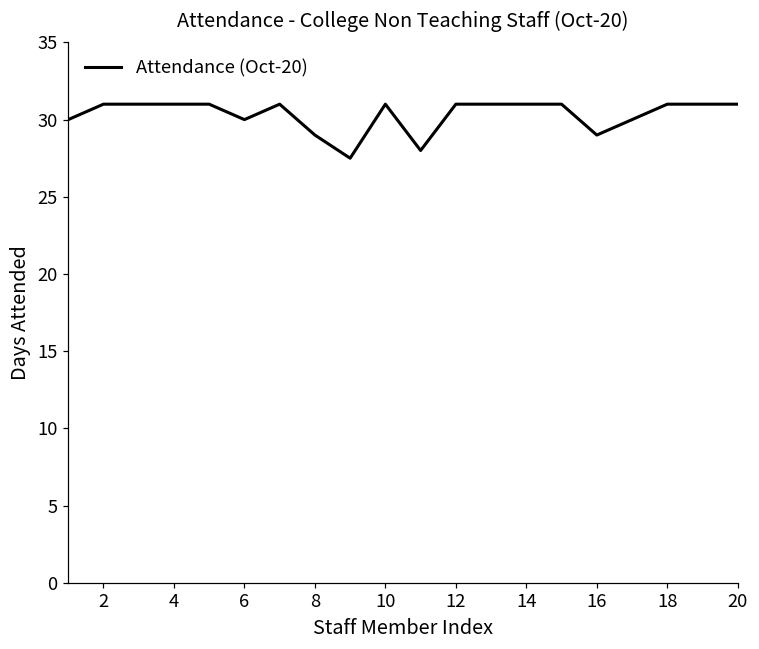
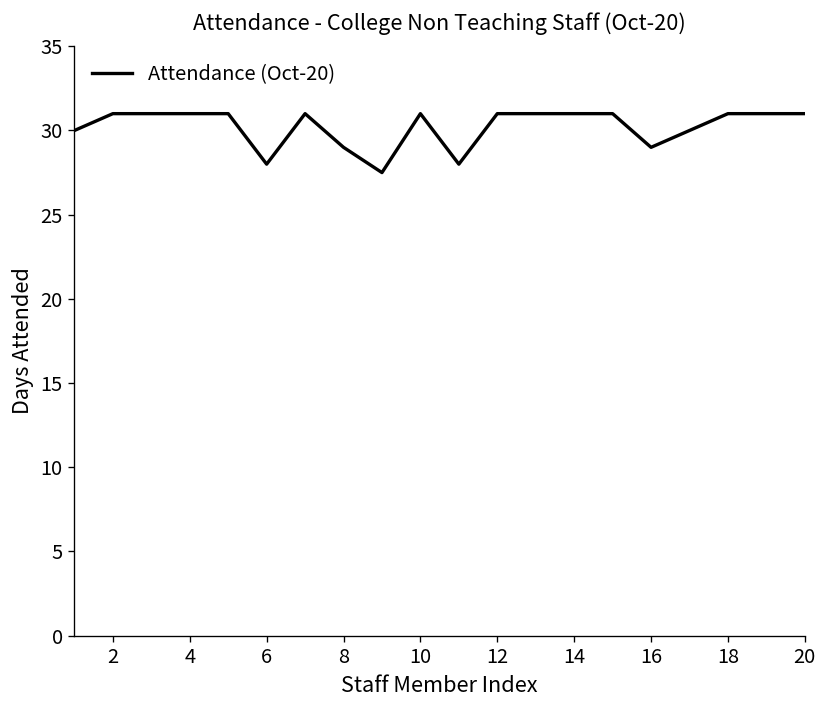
6: 30 -> 28
